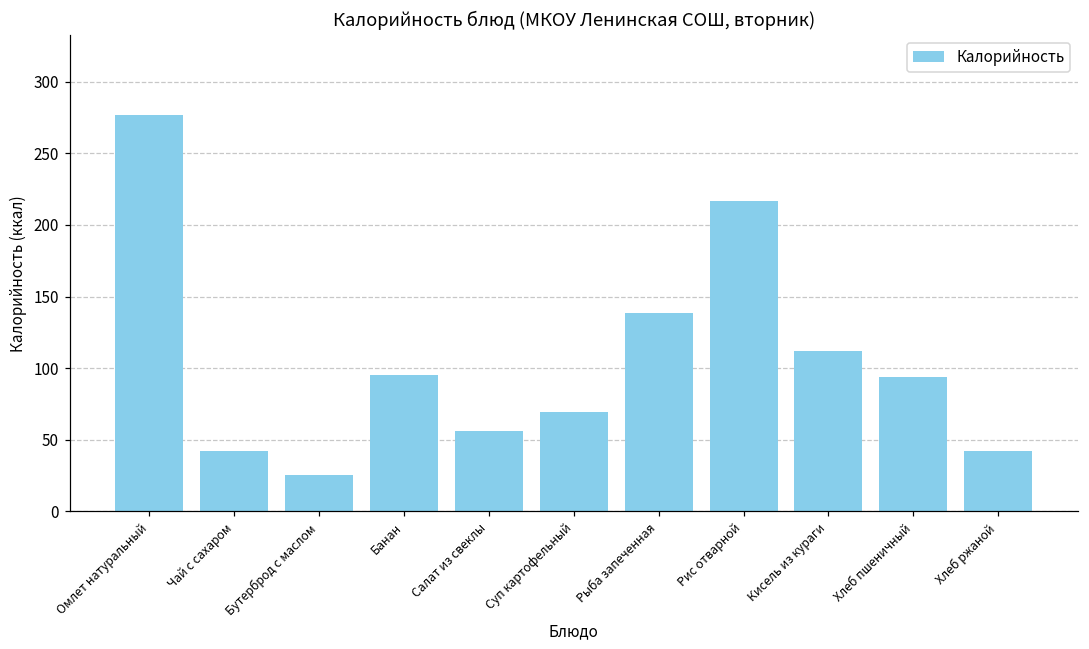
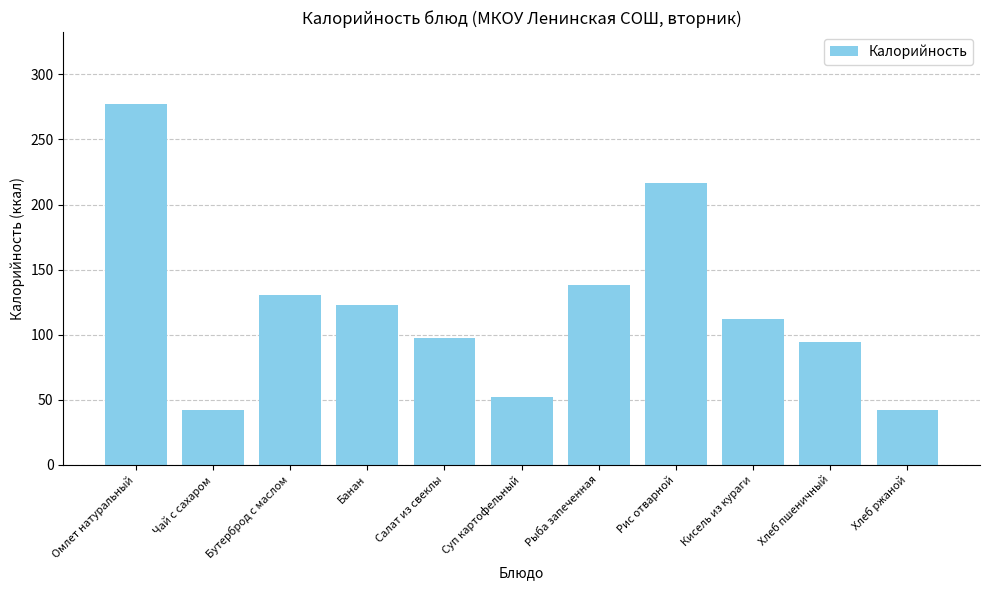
Бутерброд с маслом: 26 -> 131
Банан: 95 -> 123
Салат из свеклы: 56 -> 97
Суп картофельный: 69 -> 52
